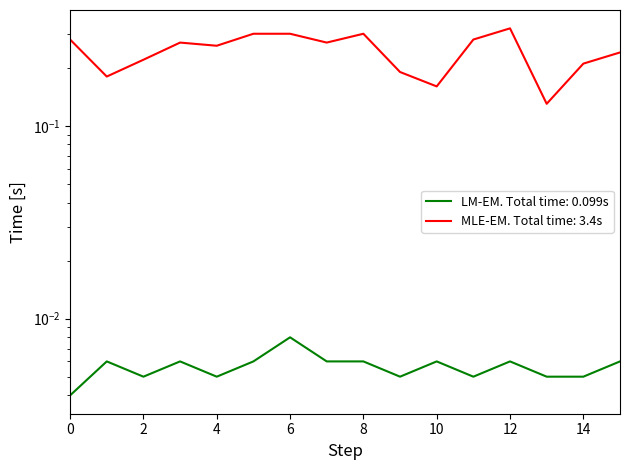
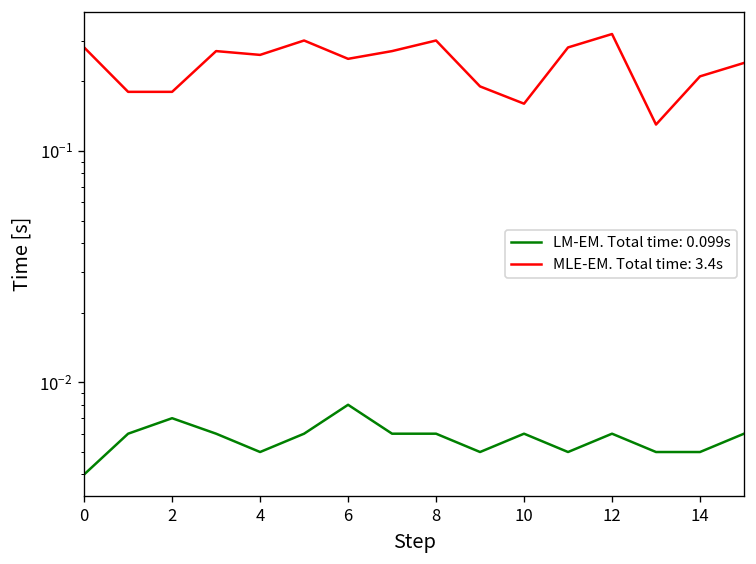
LM-EM. Total time: 0.099s, 2: 0.005 -> 0.007
MLE-EM. Total time: 3.4s, 2: 0.22 -> 0.18
MLE-EM. Total time: 3.4s, 6: 0.30 -> 0.25
